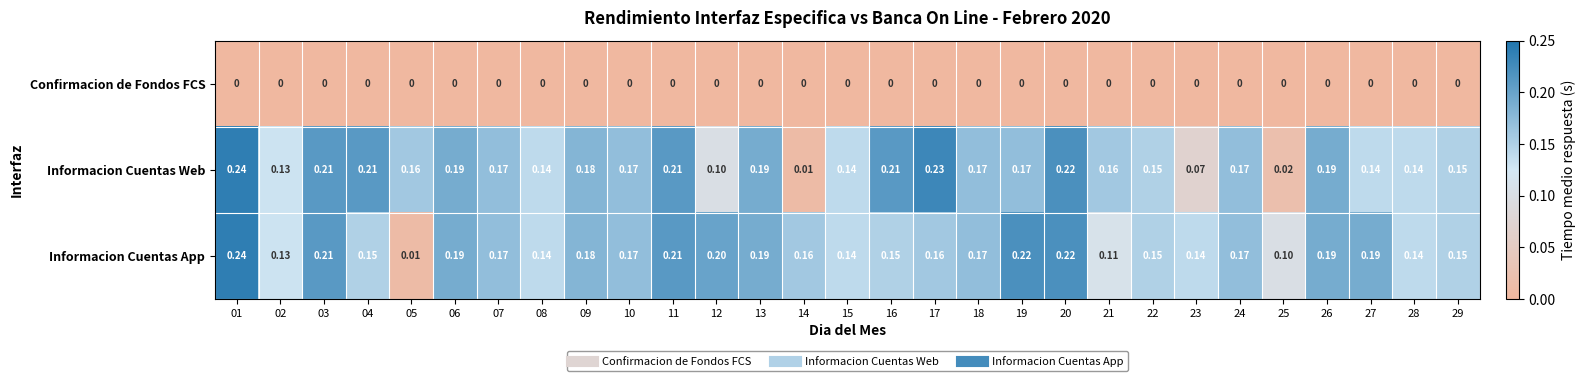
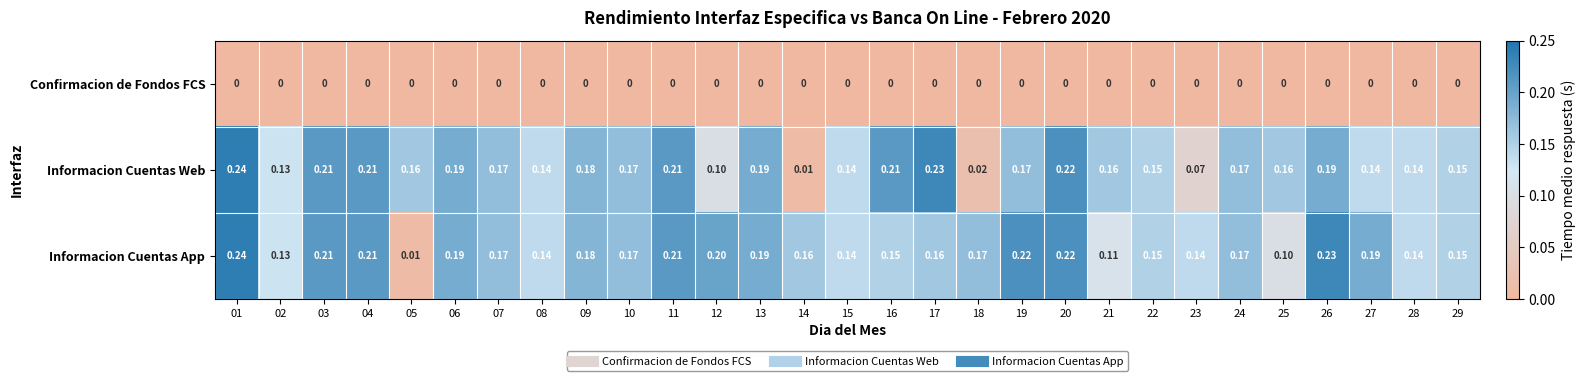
Informacion Cuentas Web, 18: 0.17 -> 0.02
Informacion Cuentas Web, 25: 0.02 -> 0.16
Informacion Cuentas App, 04: 0.15 -> 0.21
Informacion Cuentas App, 26: 0.19 -> 0.23
